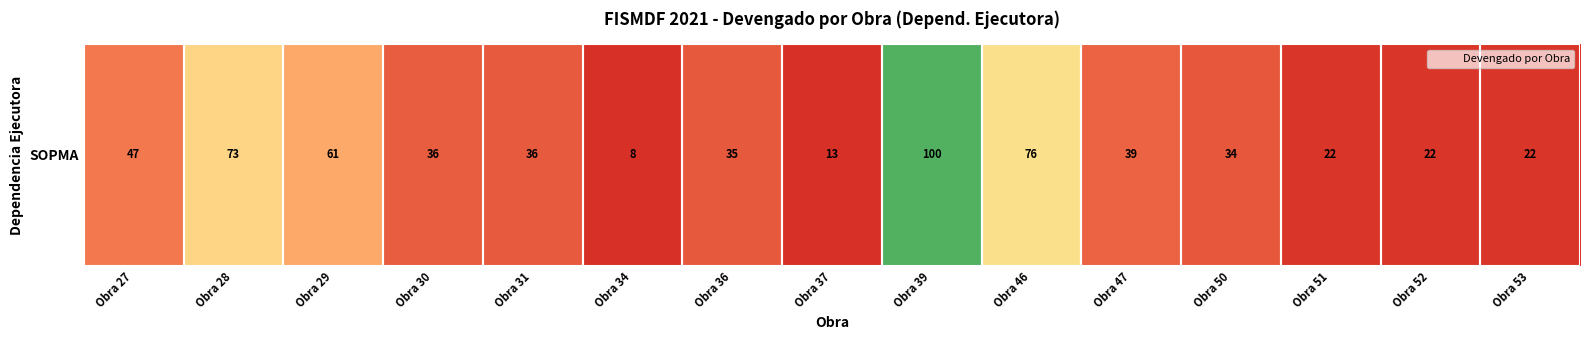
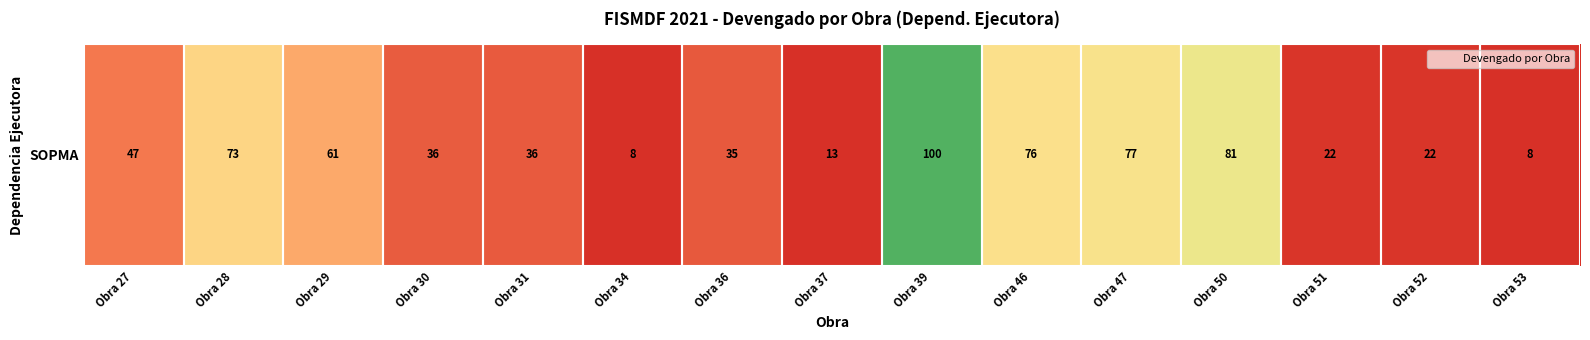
SOPMA, Obra 47: 39 -> 77
SOPMA, Obra 50: 34 -> 81
SOPMA, Obra 53: 22 -> 8
